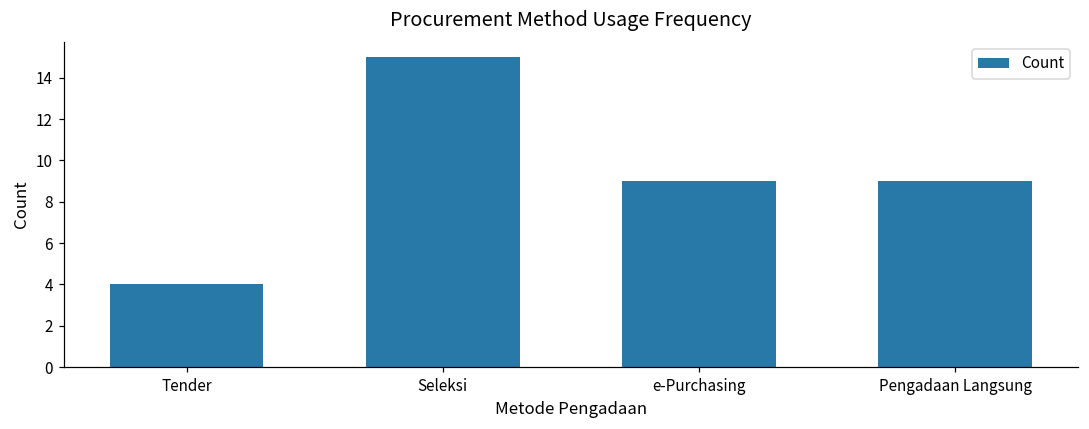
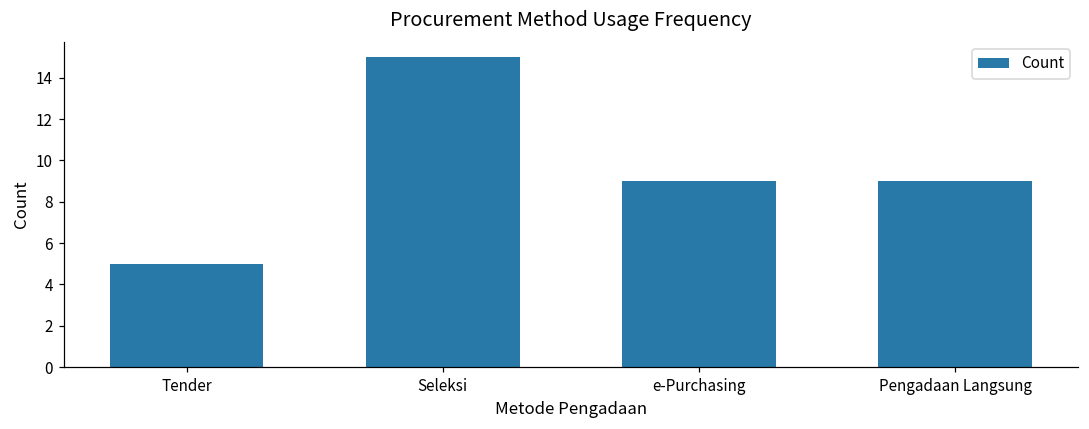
Tender: 4 -> 5
